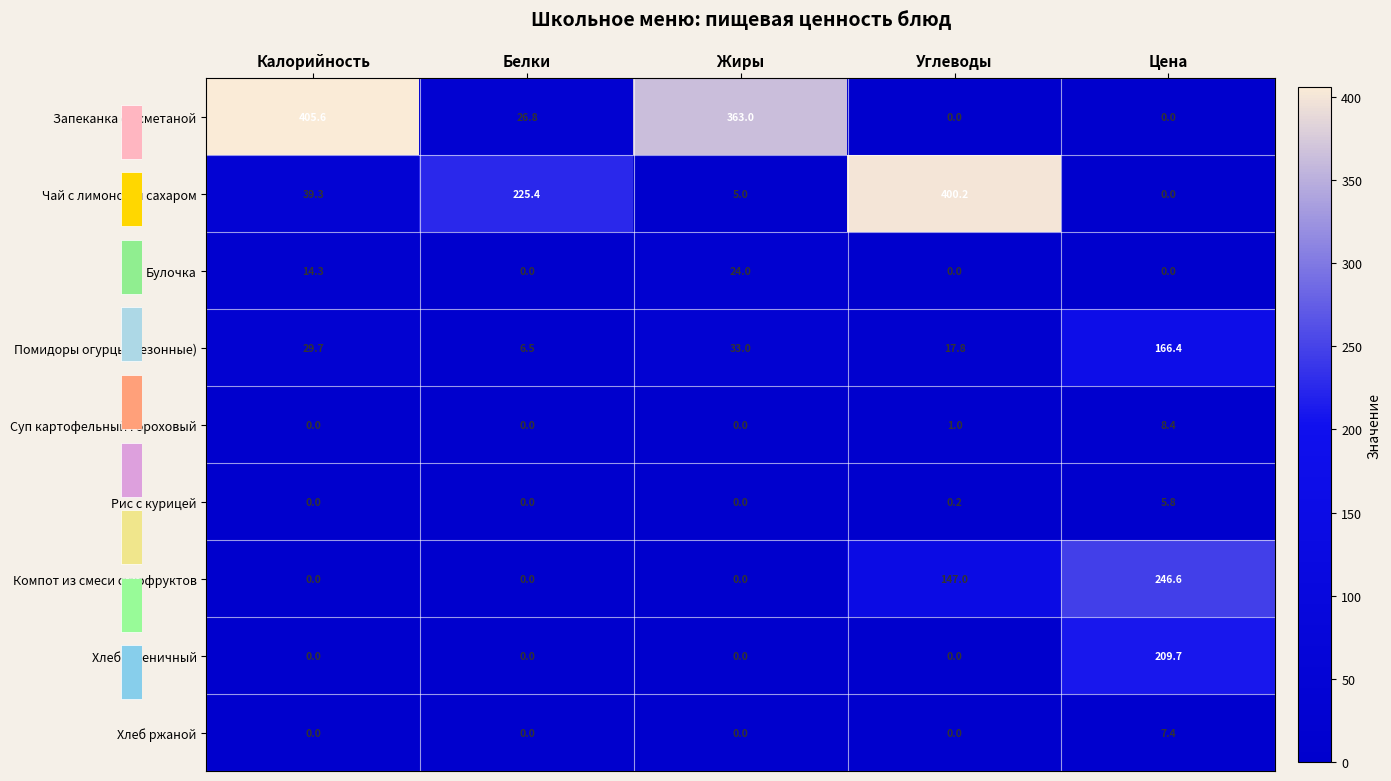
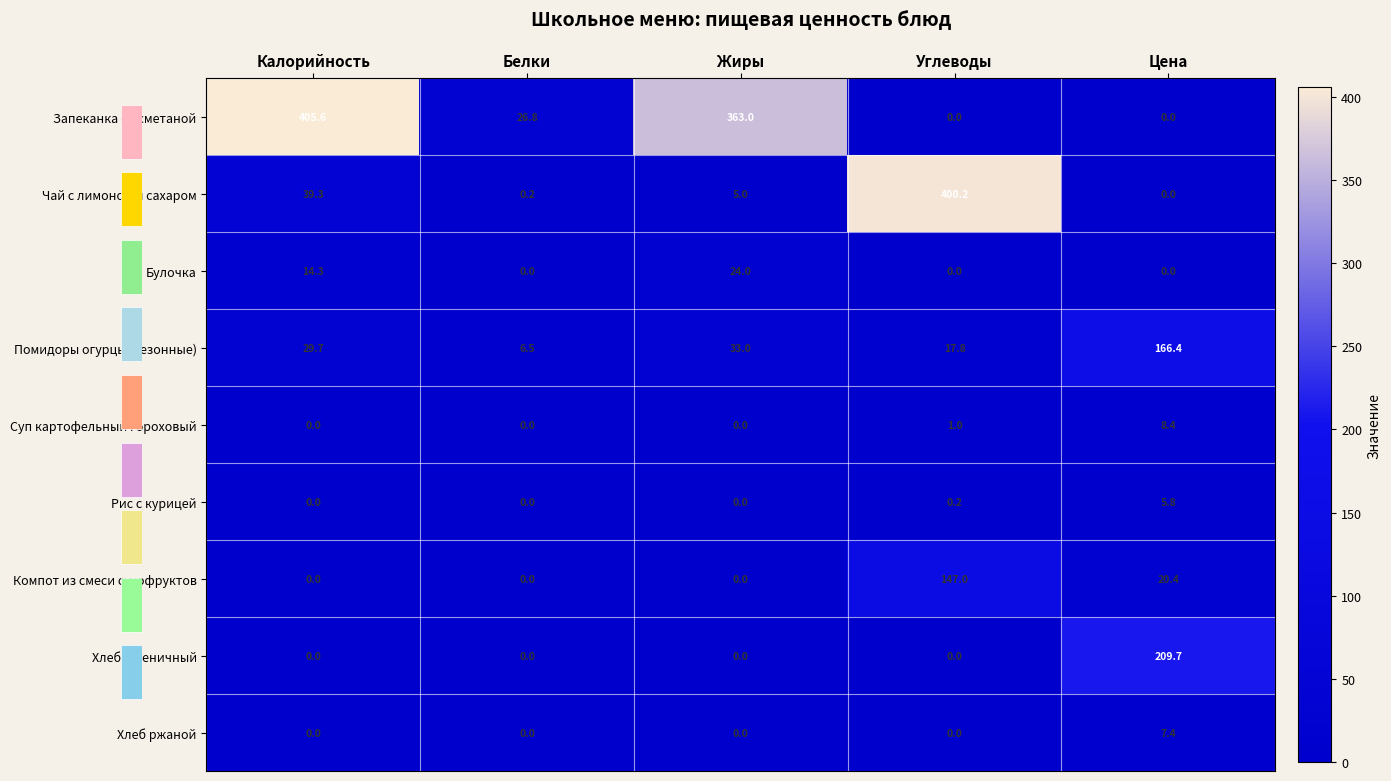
Школьное меню: пищевая ценность блюд, Чай с лимоном и сахаром, Белки: 225.4 -> 0.2
Школьное меню: пищевая ценность блюд, Компот из смеси сухофруктов, Цена: 246.6 -> 20.4
